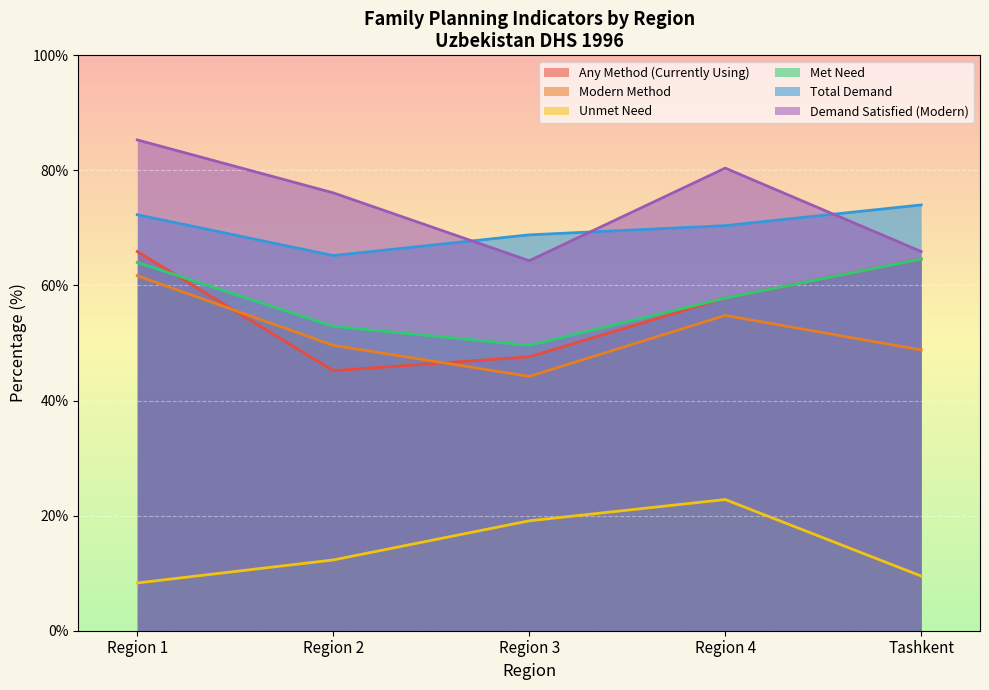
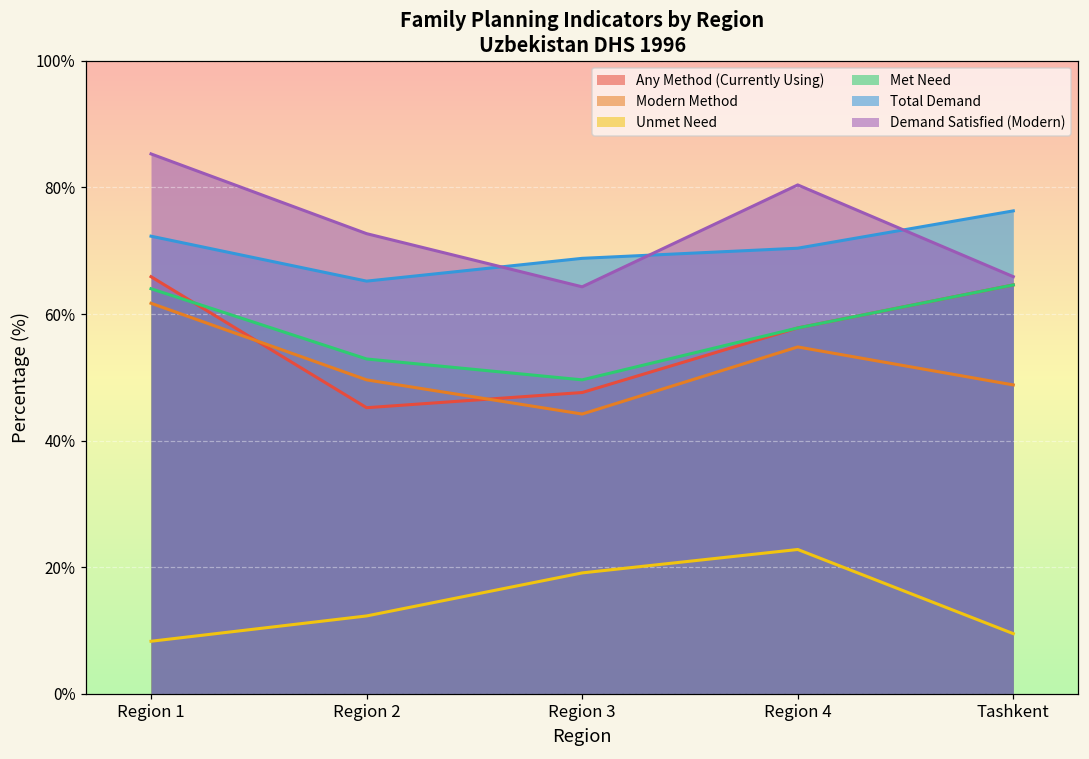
Demand Satisfied (Modern), Region 2: 76% -> 73%
Total Demand, Tashkent: 74% -> 76%
